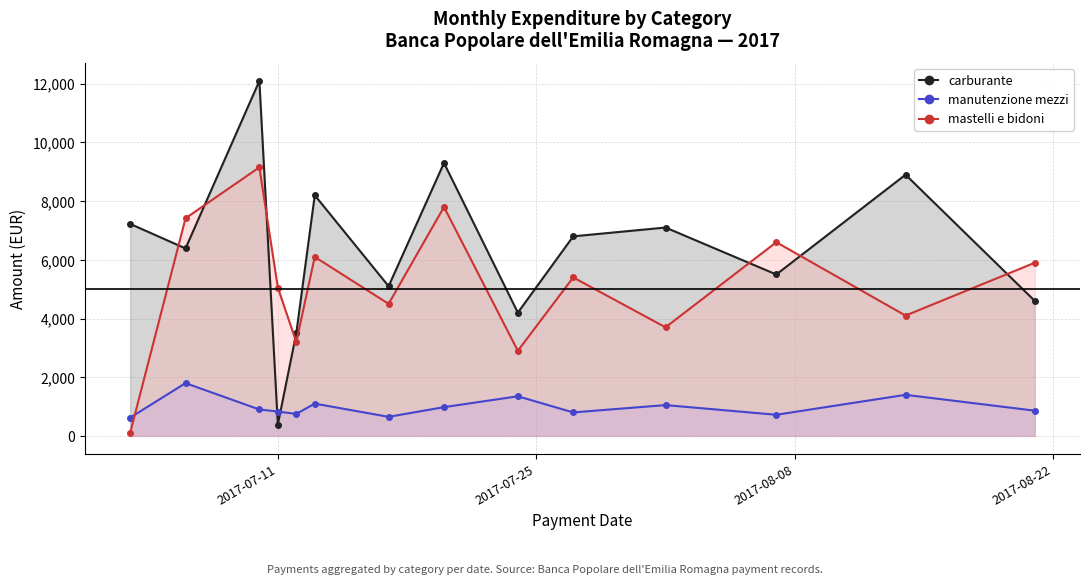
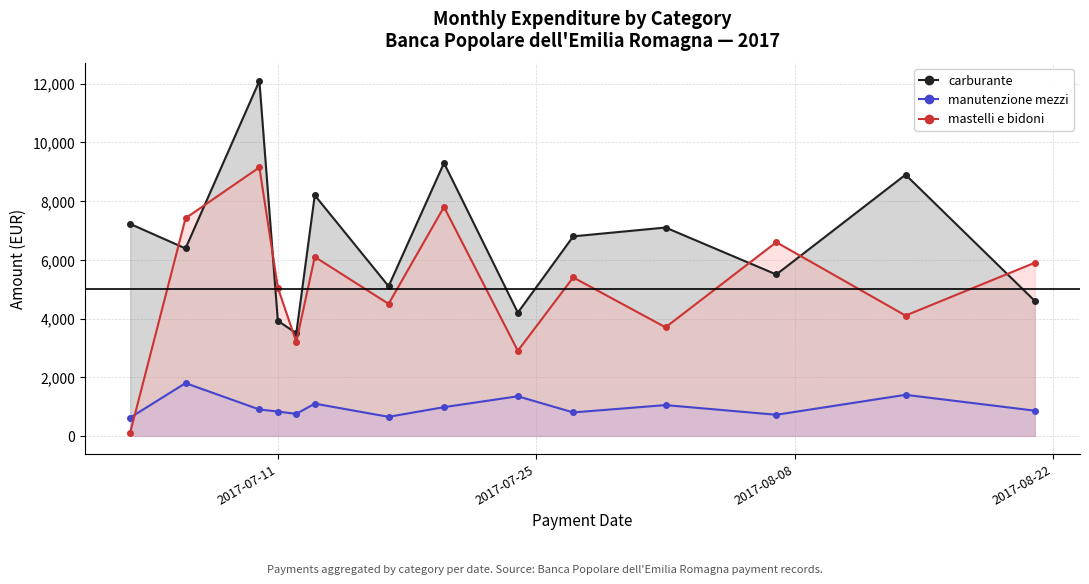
carburante, 2017-07-11: 400 -> 3,900
